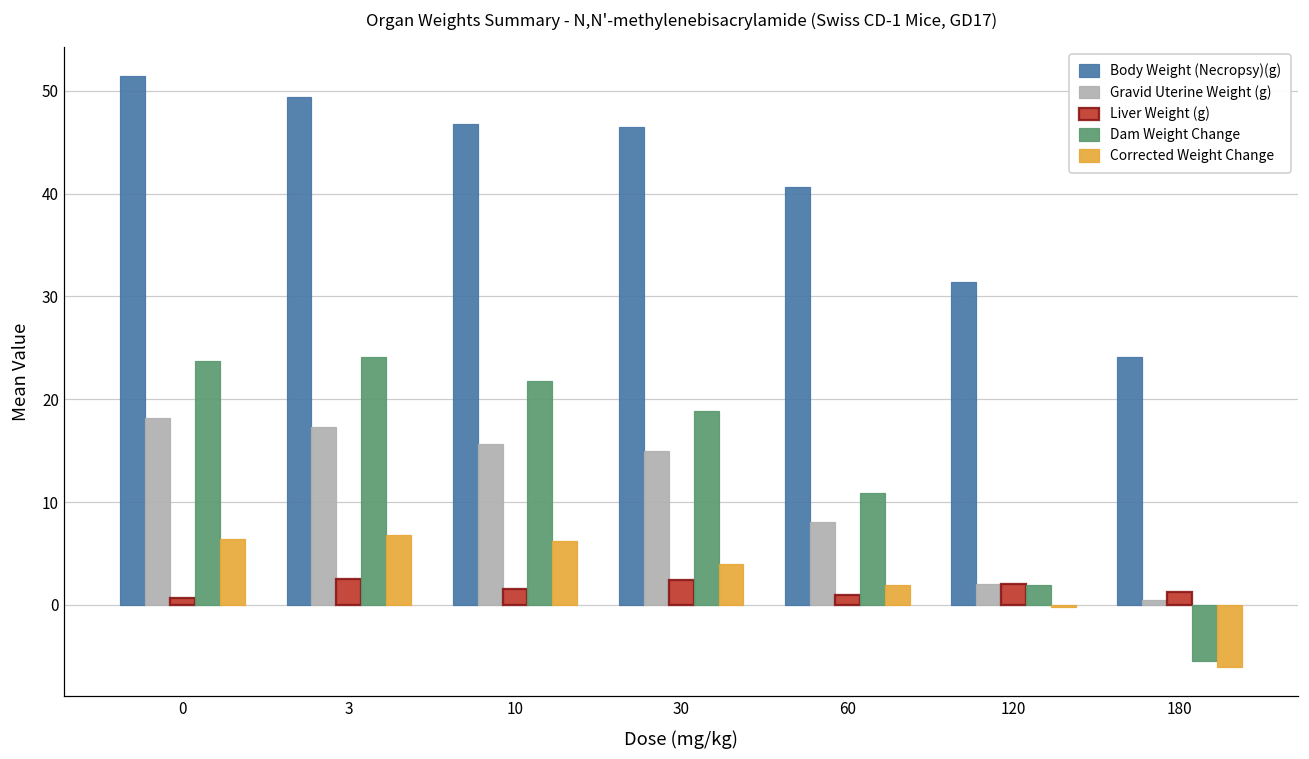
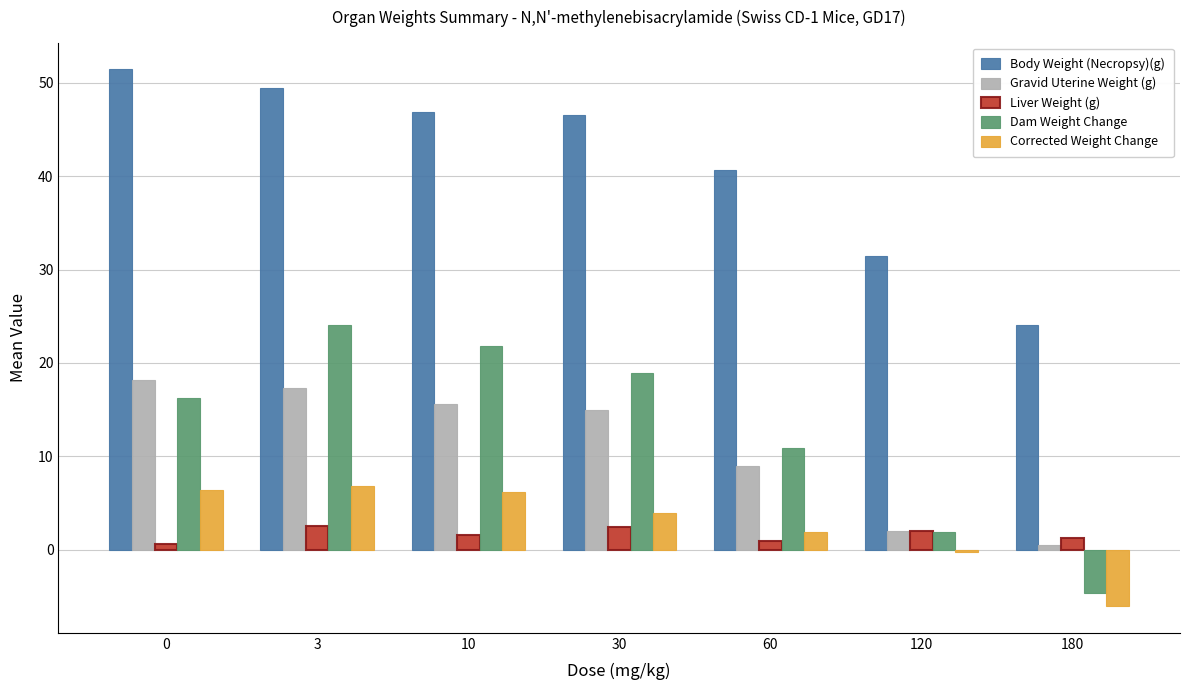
Dam Weight Change, 0: 24 -> 16
Gravid Uterine Weight (g), 60: 8 -> 9
Dam Weight Change, 180: -6 -> -5
